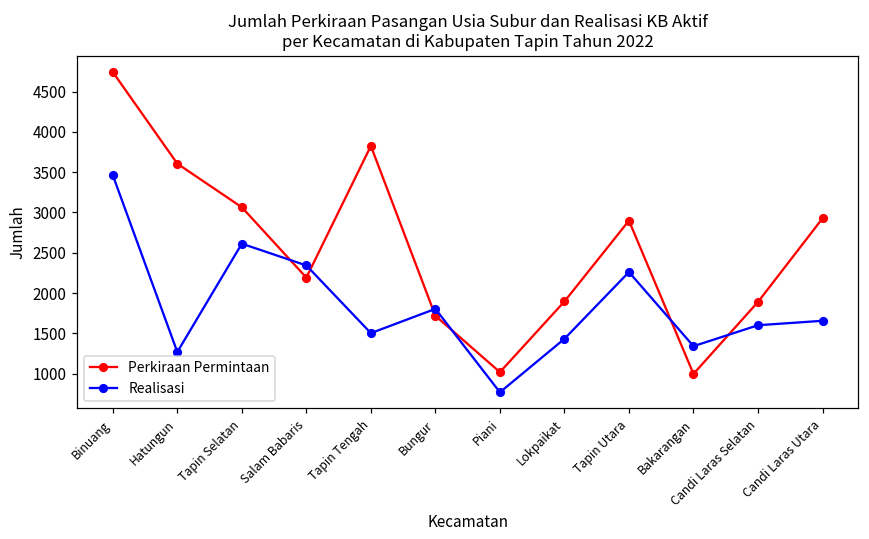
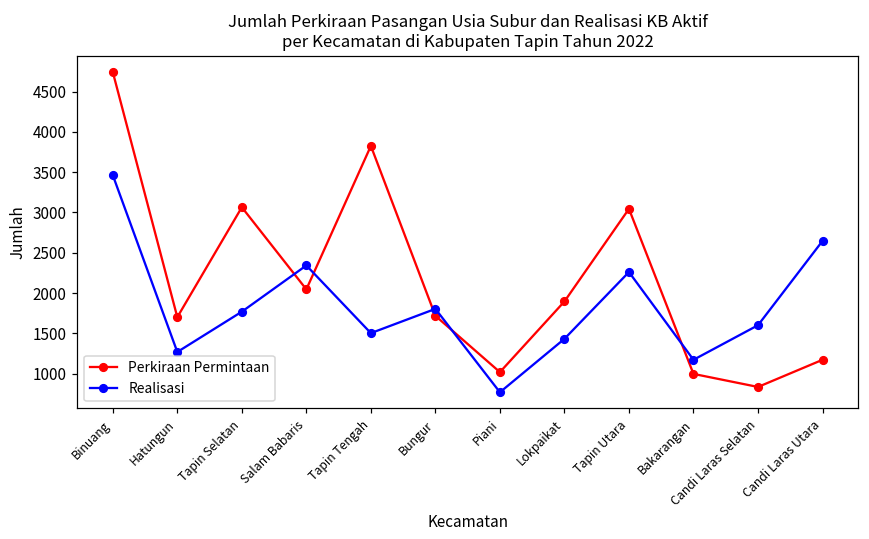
Perkiraan Permintaan, Hatungun: 3600 -> 1700
Realisasi, Tapin Selatan: 2600 -> 1800
Perkiraan Permintaan, Salam Babaris: 2200 -> 2000
Perkiraan Permintaan, Tapin Utara: 2900 -> 3000
Realisasi, Bakarangan: 1300 -> 1200
Perkiraan Permintaan, Candi Laras Selatan: 1900 -> 800
Perkiraan Permintaan, Candi Laras Utara: 2900 -> 1200
Realisasi, Candi Laras Utara: 1700 -> 2600
